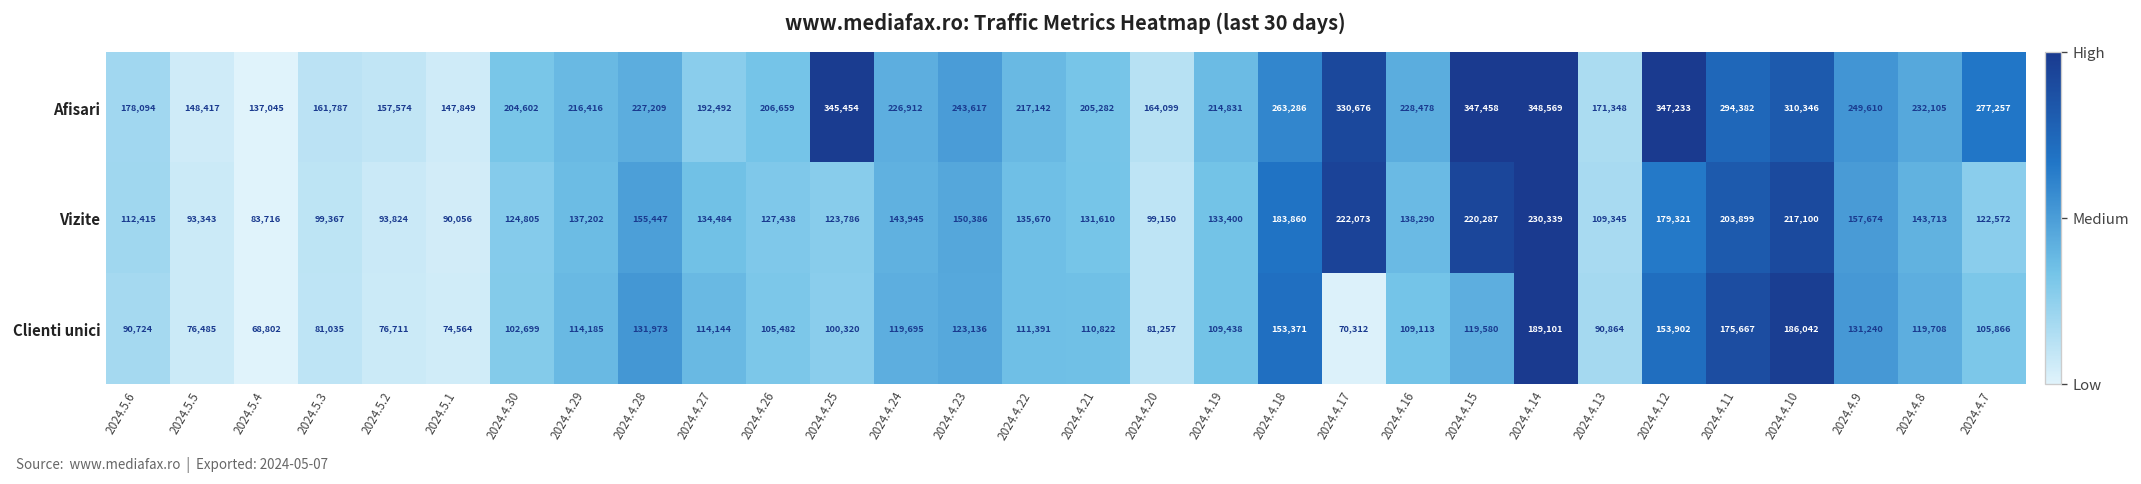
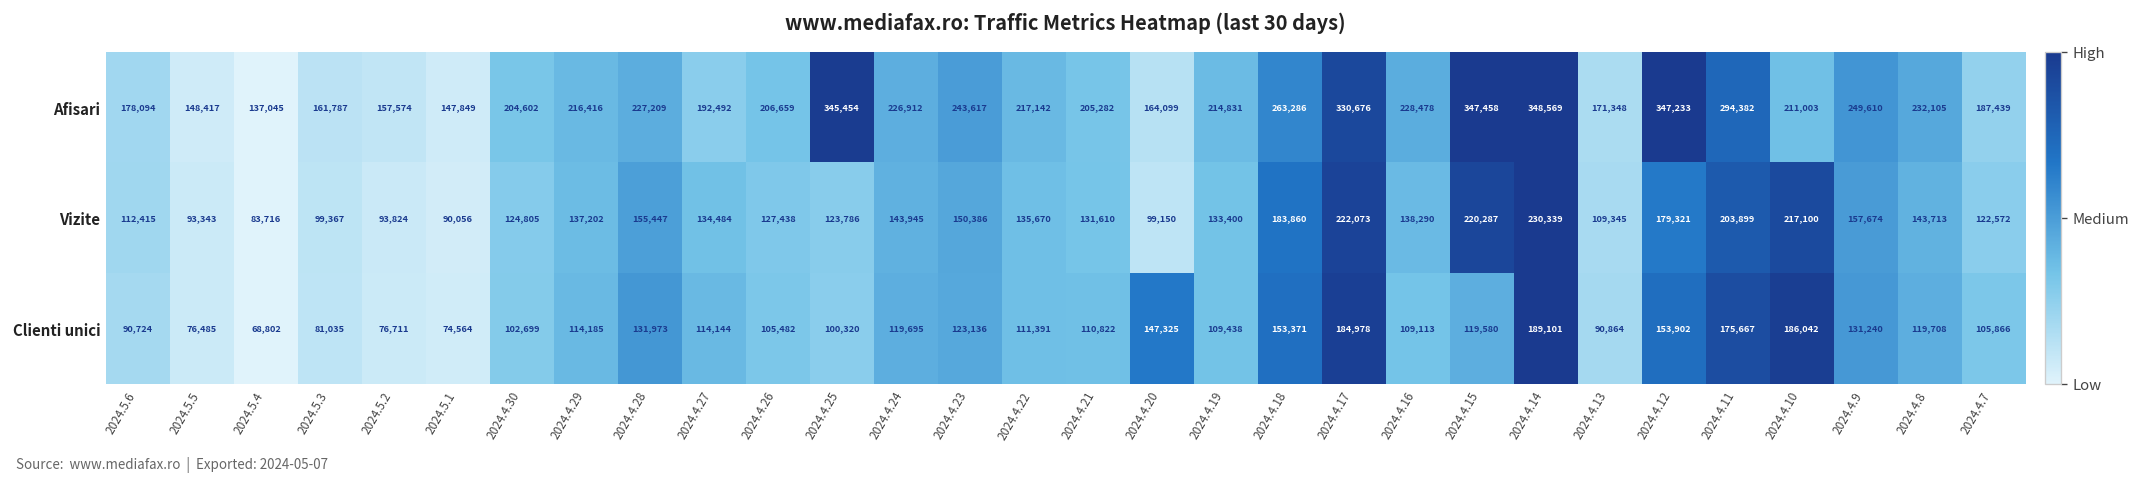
Afisari, 2024.4.10: 310,346 -> 211,003
Afisari, 2024.4.7: 277,257 -> 187,439
Clienti unici, 2024.4.20: 81,257 -> 147,325
Clienti unici, 2024.4.17: 70,312 -> 184,978
